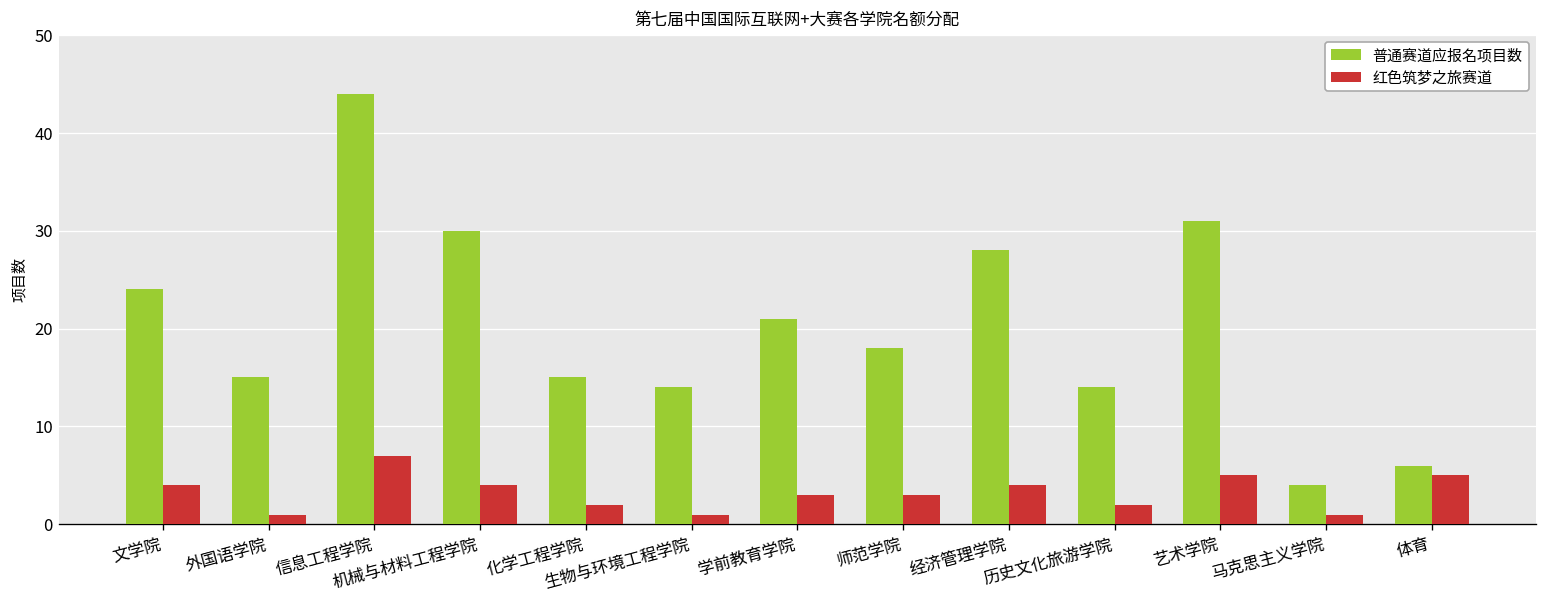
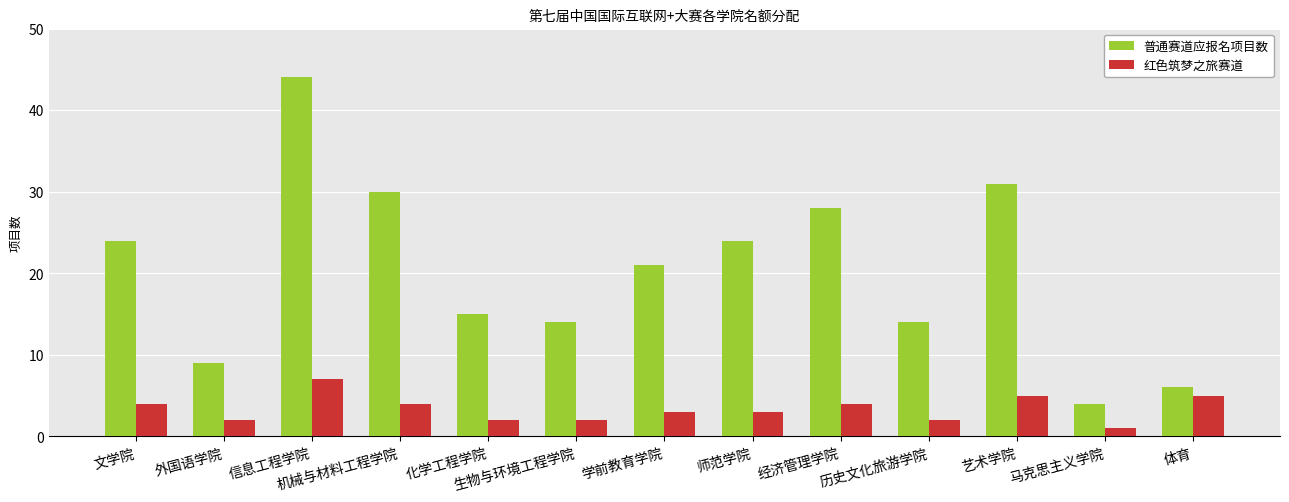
普通赛道应报名项目数, 外国语学院: 15 -> 9
红色筑梦之旅赛道, 外国语学院: 1 -> 2
红色筑梦之旅赛道, 生物与环境工程学院: 1 -> 2
普通赛道应报名项目数, 师范学院: 18 -> 24
